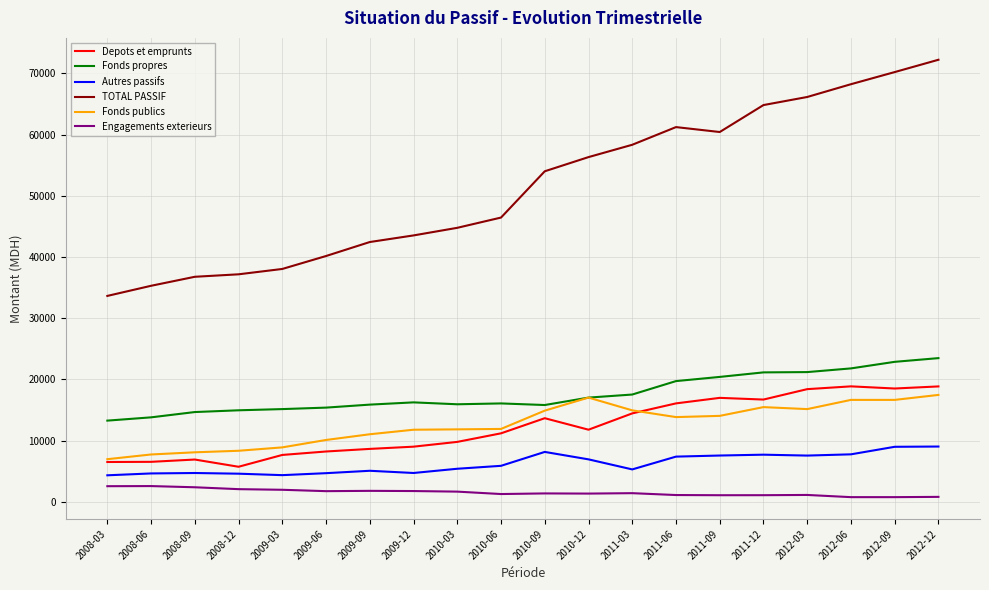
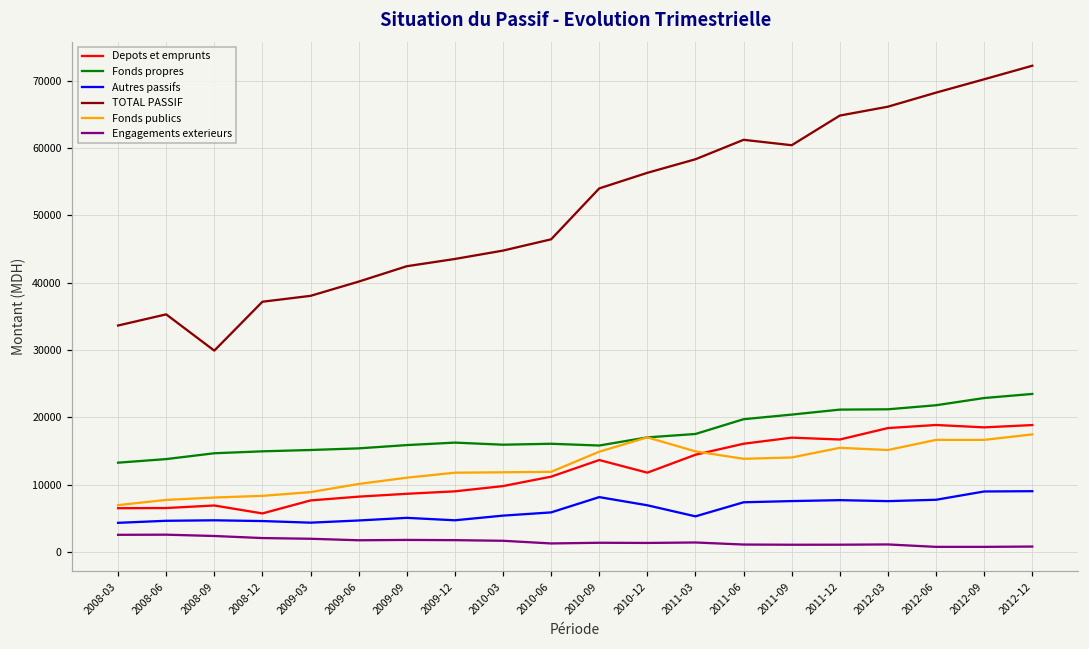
TOTAL PASSIF, 2008-09: 37000 -> 30000
